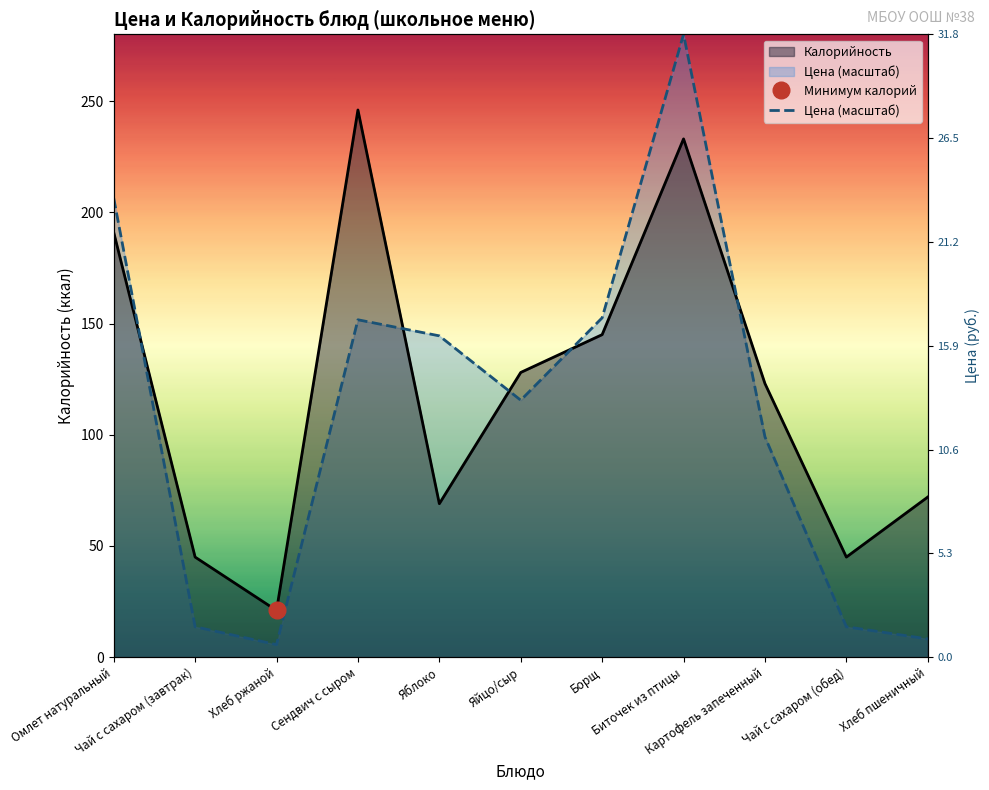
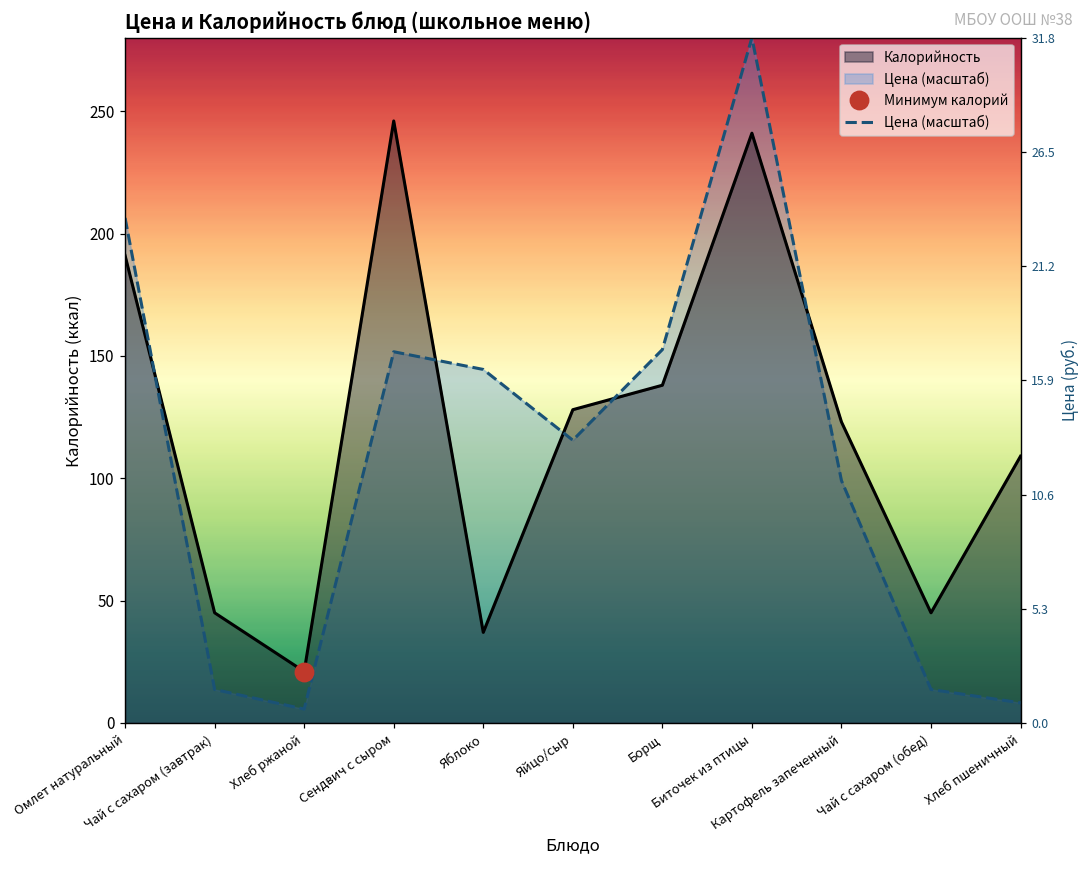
Калорийность, Яблоко: 69 -> 37
Калорийность, Борщ: 145 -> 138
Калорийность, Биточек из птицы: 233 -> 241
Калорийность, Хлеб пшеничный: 72 -> 109
